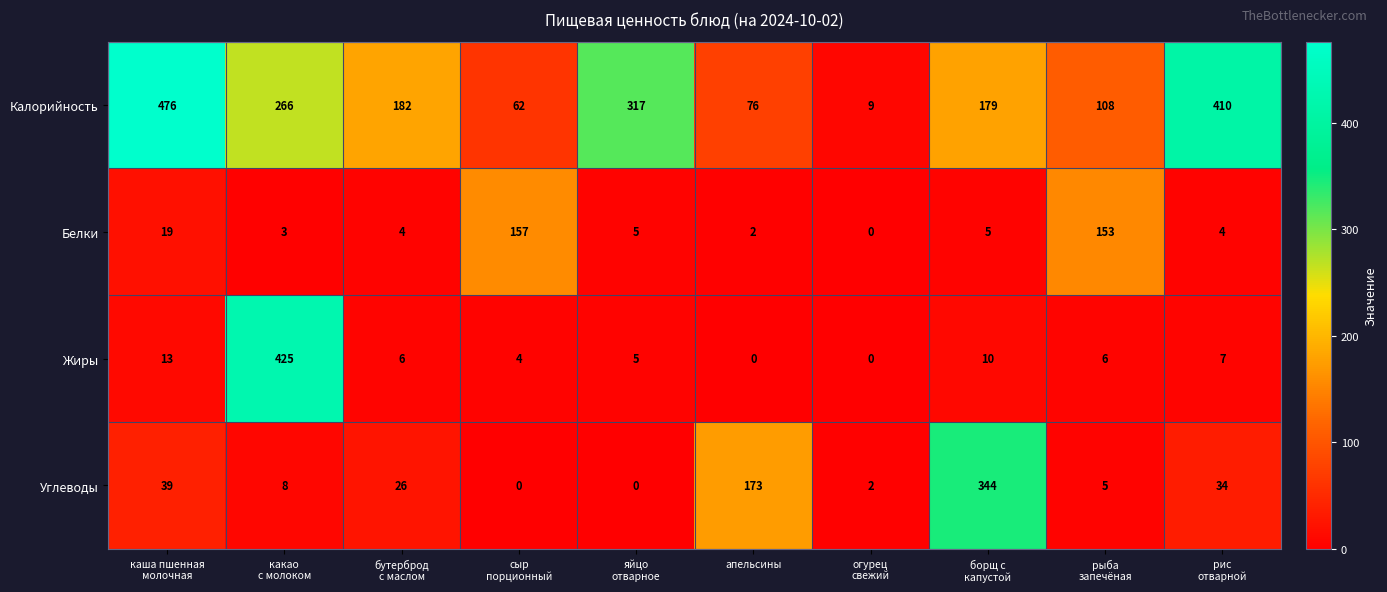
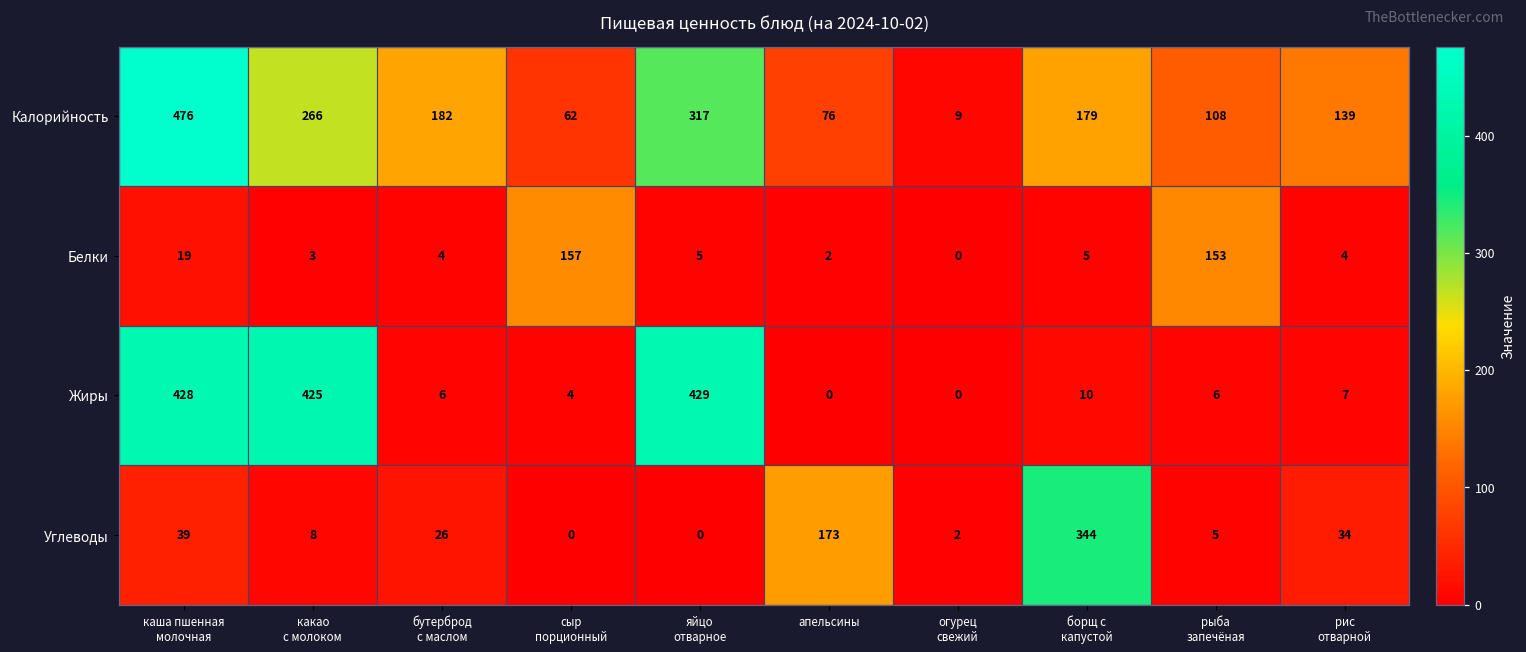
Калорийность, рис отварной: 410 -> 139
Жиры, каша пшенная молочная: 13 -> 428
Жиры, яйцо отварное: 5 -> 429
